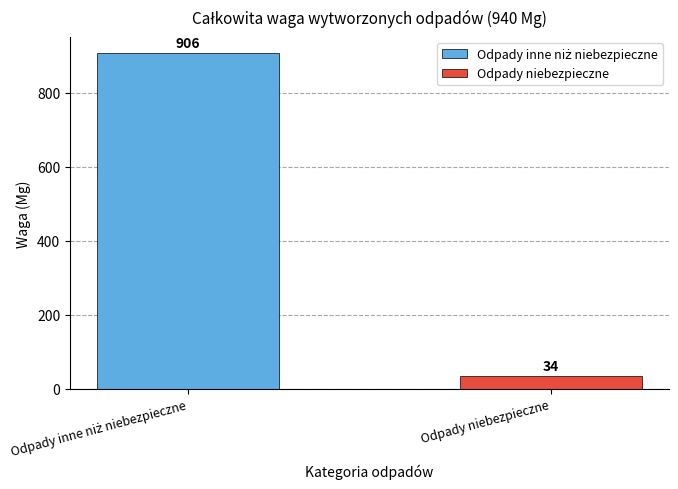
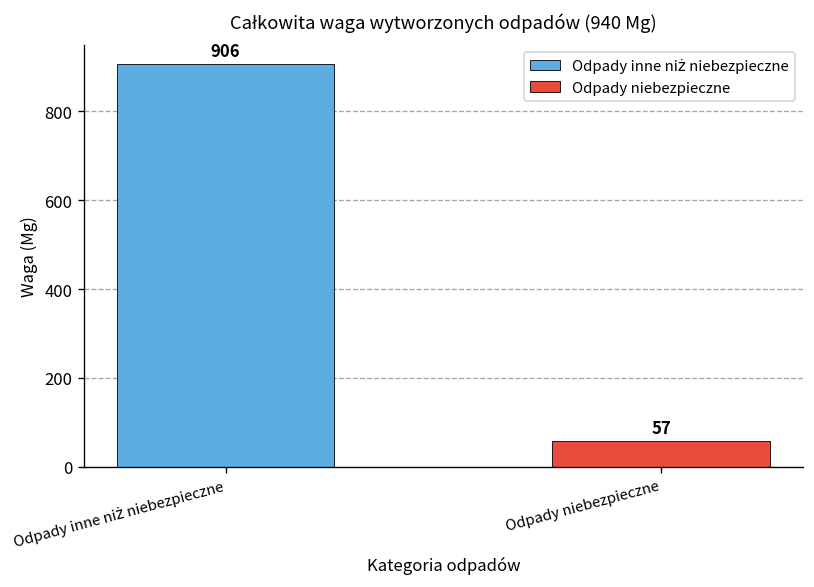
Odpady niebezpieczne: 34 -> 57
